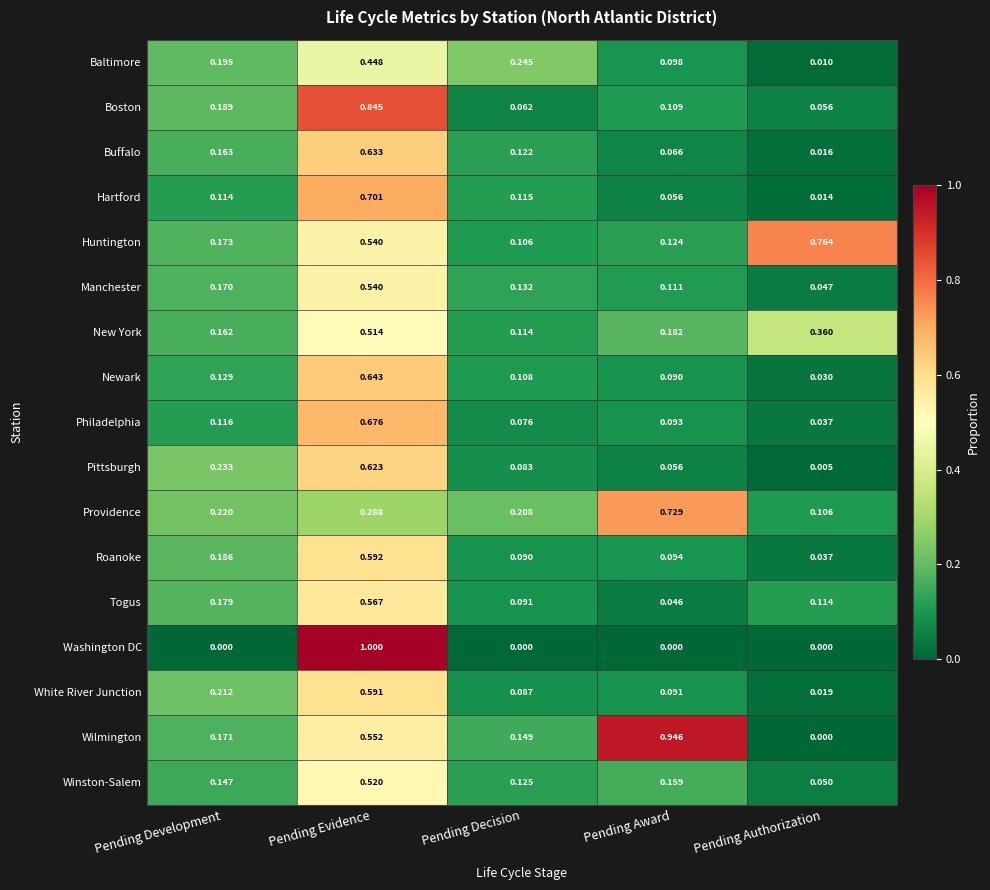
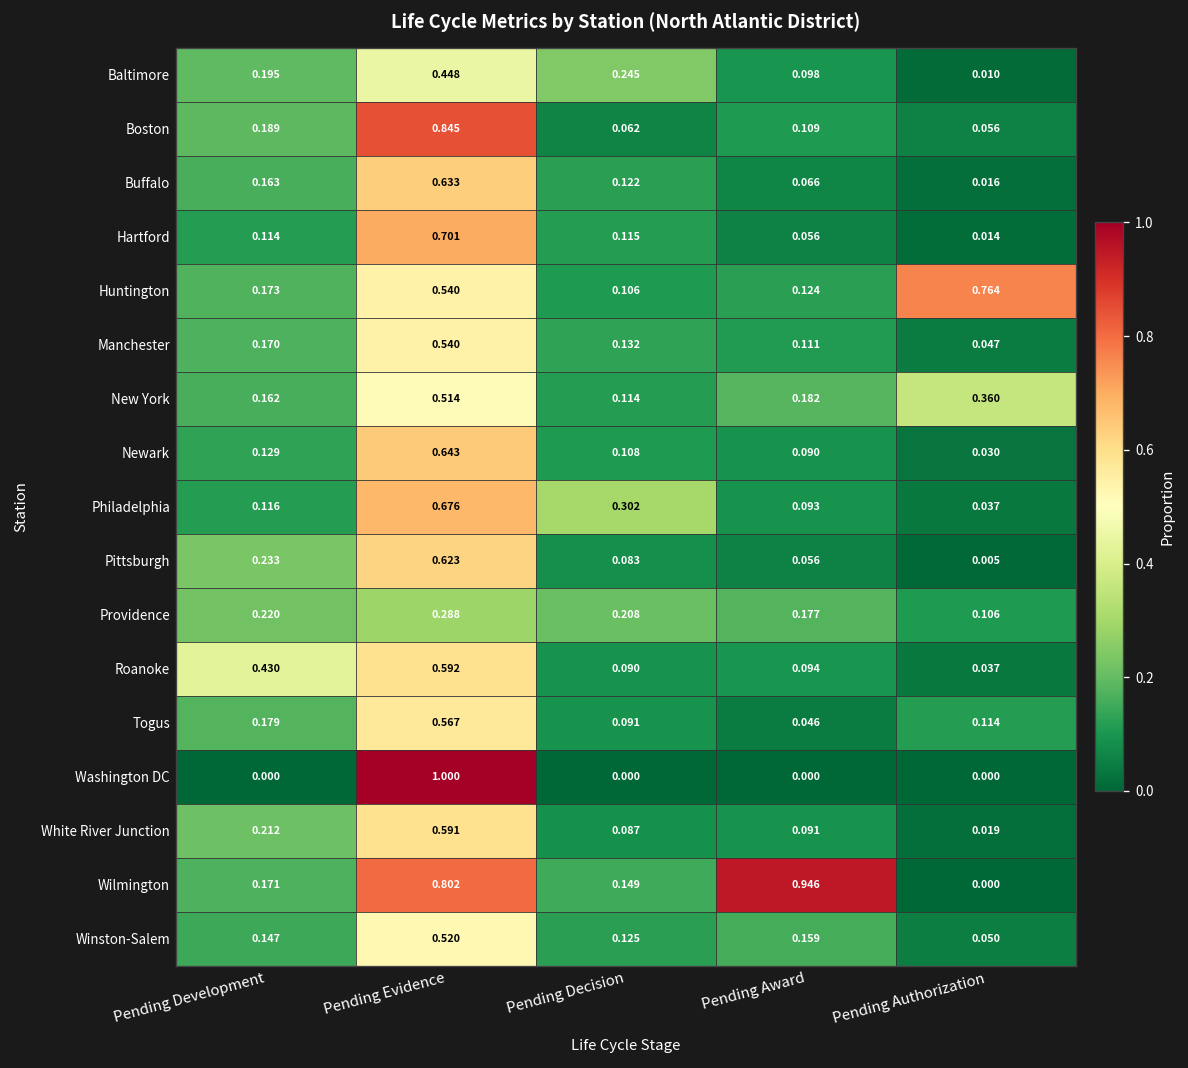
Philadelphia, Pending Decision: 0.076 -> 0.302
Providence, Pending Award: 0.729 -> 0.177
Roanoke, Pending Development: 0.186 -> 0.430
Wilmington, Pending Evidence: 0.552 -> 0.802
